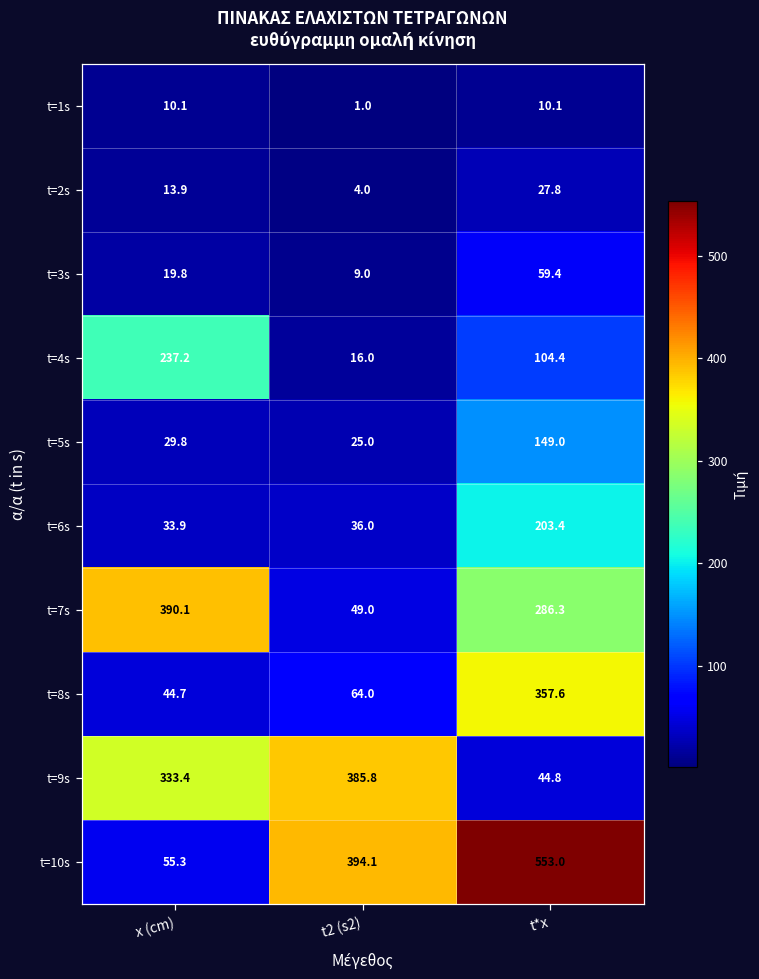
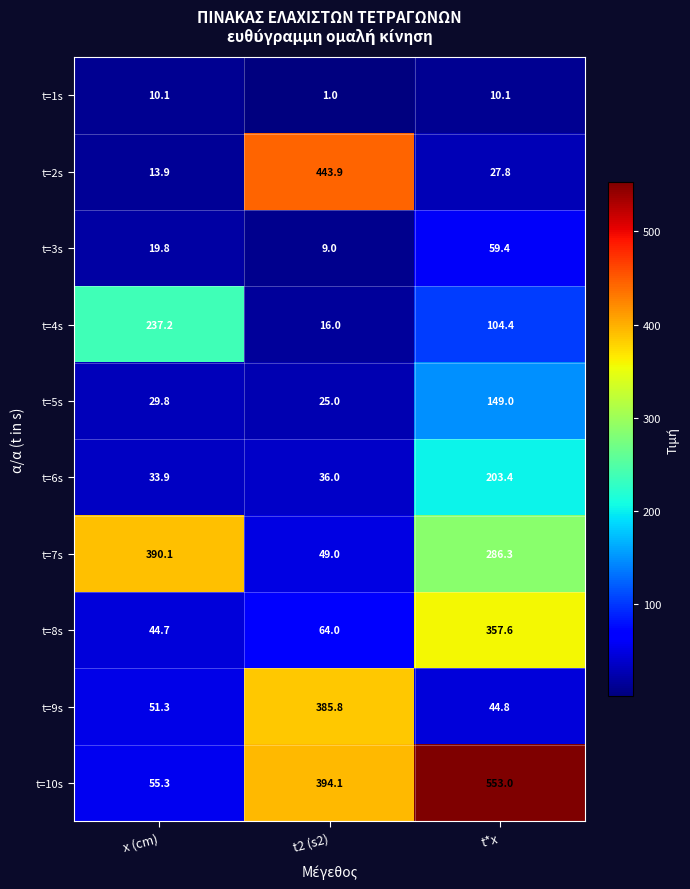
t=2s, t2 (s2): 4.0 -> 443.9
t=9s, x (cm): 333.4 -> 51.3
